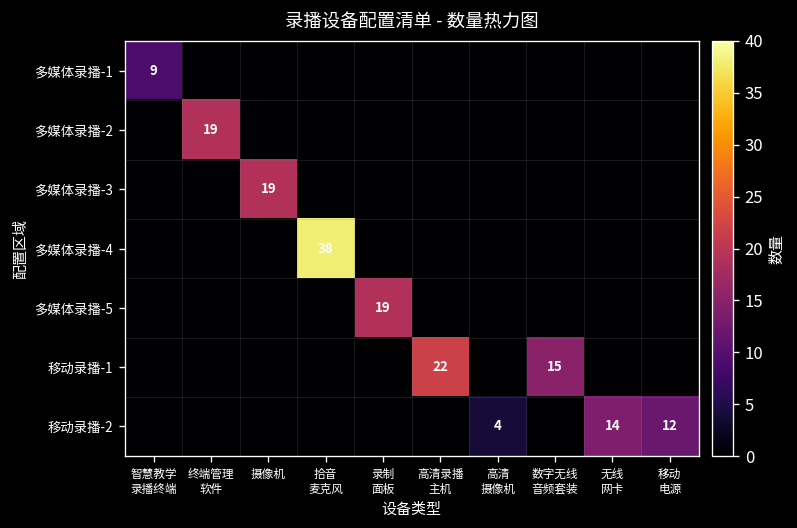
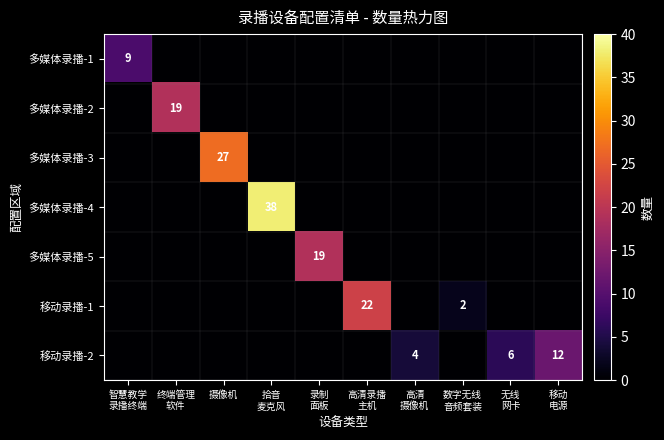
多媒体录播-3, 摄像机: 19 -> 27
移动录播-1, 数字无线 音频套装: 15 -> 2
移动录播-2, 无线 网卡: 14 -> 6
